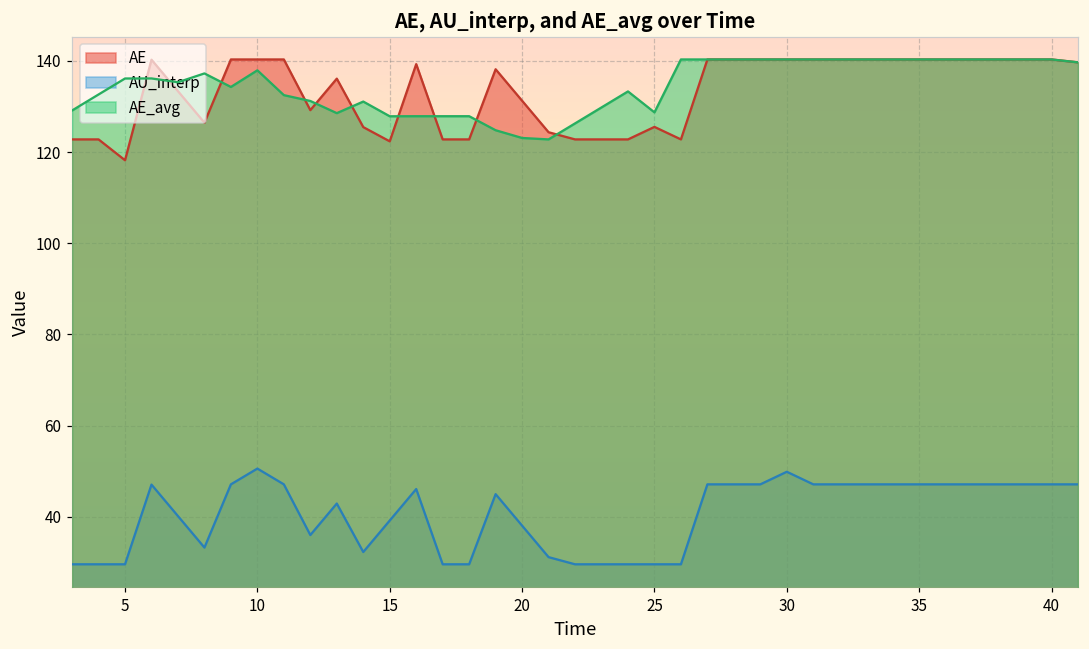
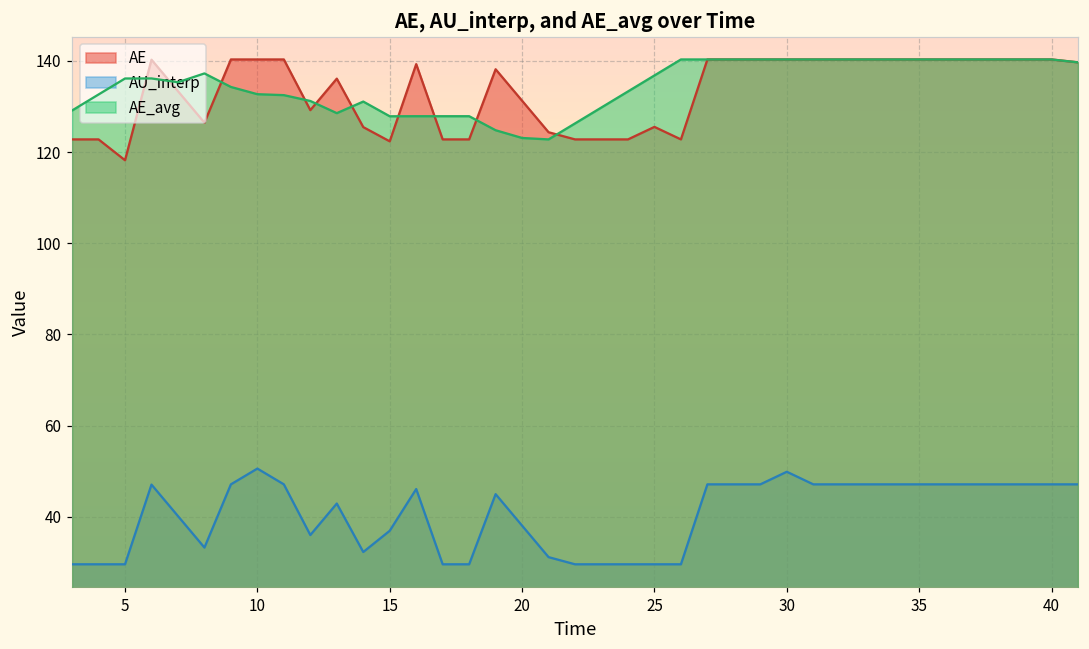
AE_avg, 10: 138 -> 133
AU_interp, 15: 39 -> 37
AE_avg, 25: 129 -> 137
